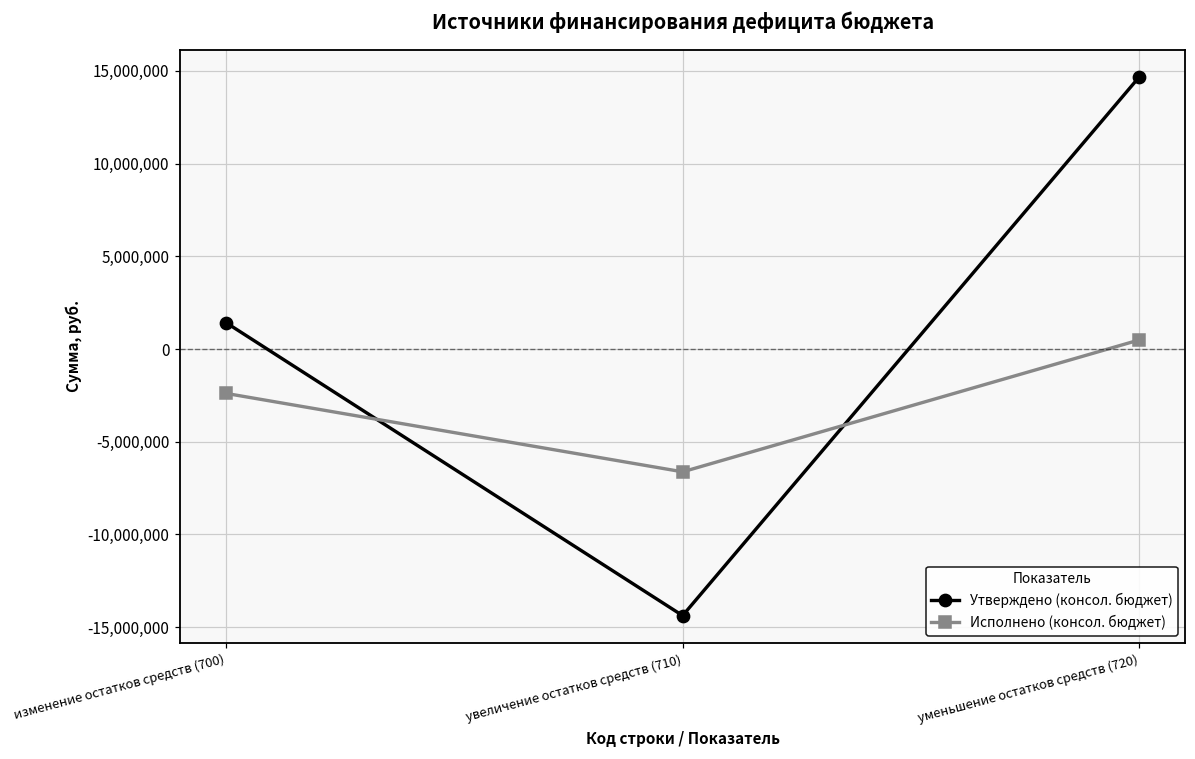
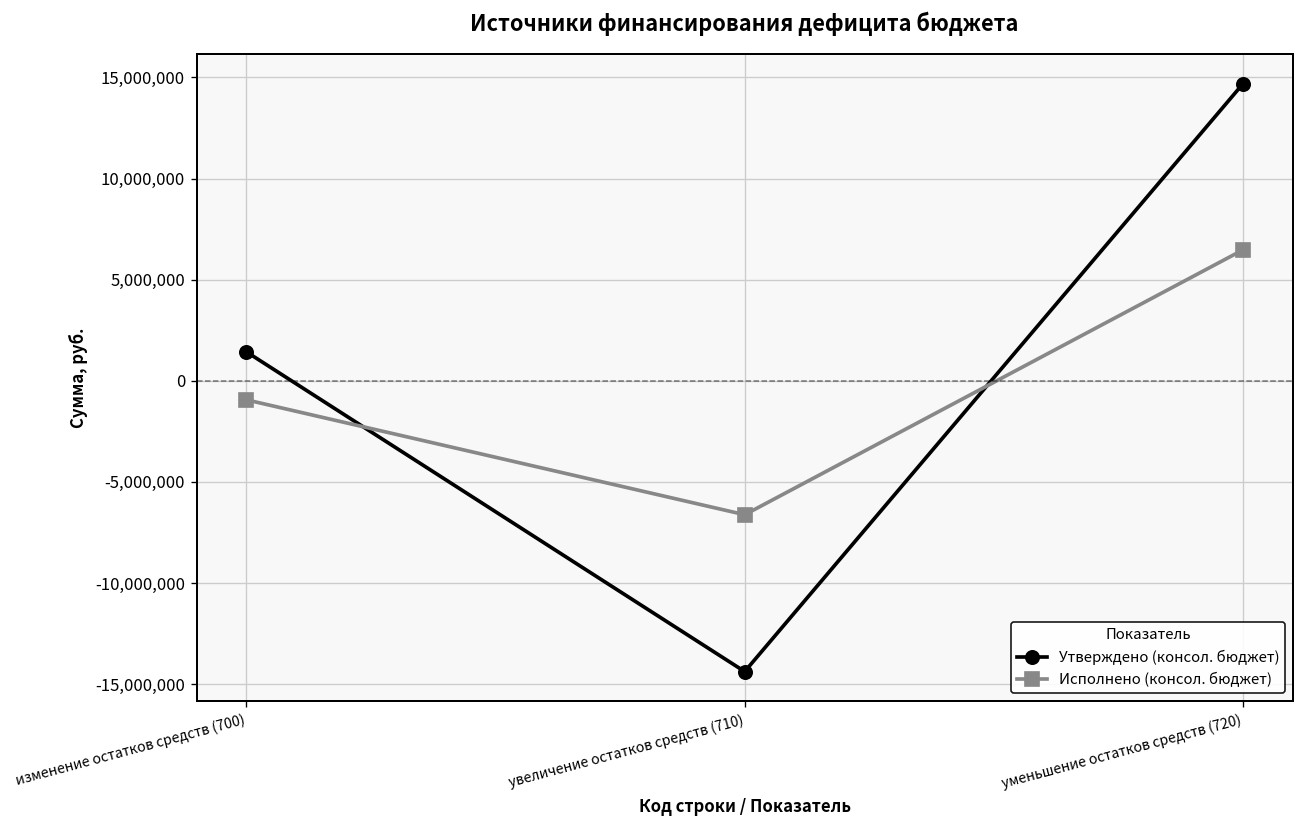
Исполнено (консол. бюджет), изменение остатков средств (700): -2,400,000 -> -900,000
Исполнено (консол. бюджет), уменьшение остатков средств (720): 500,000 -> 6,500,000
